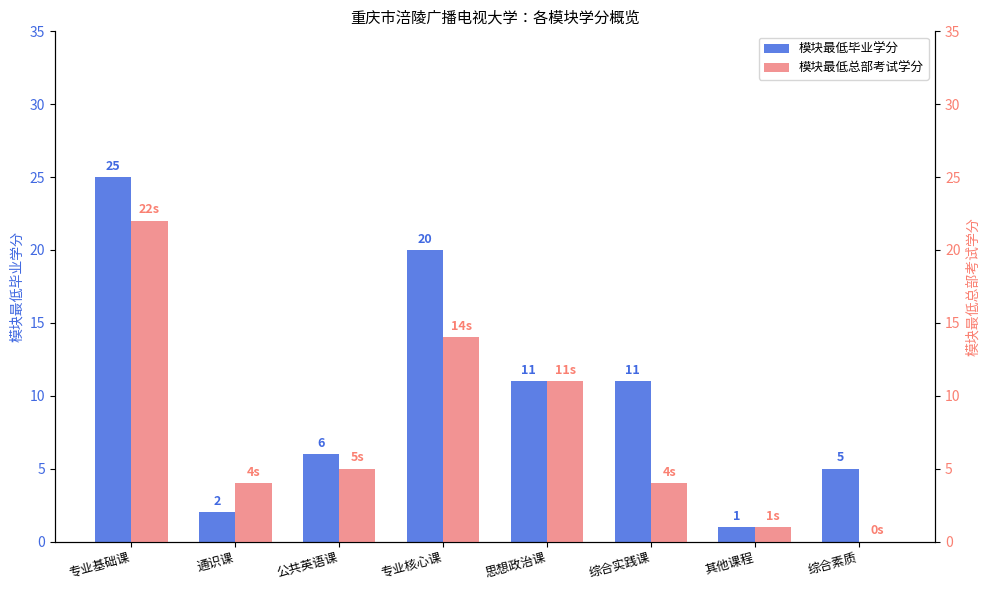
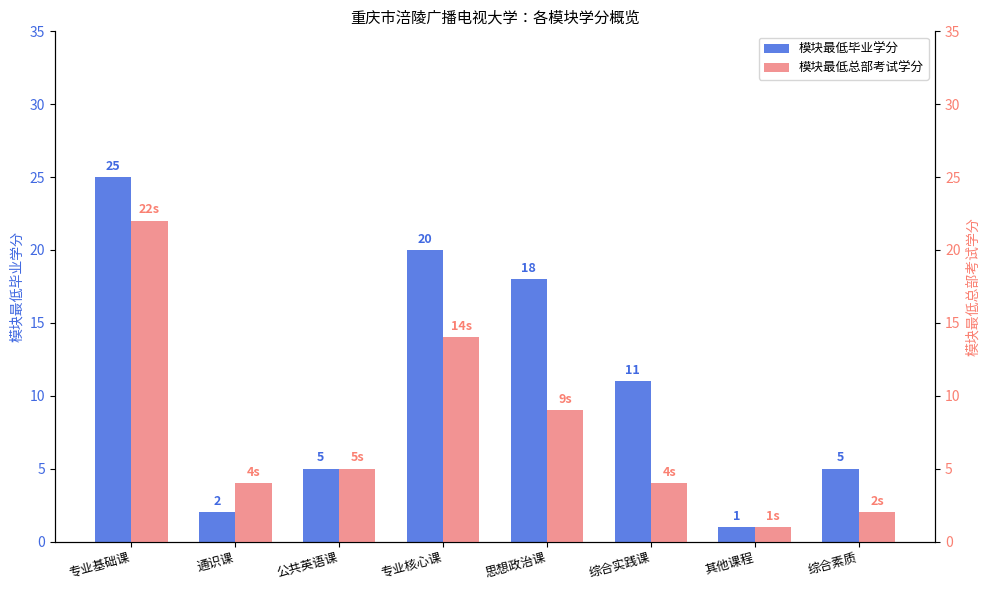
模块最低毕业学分, 公共英语课: 6 -> 5
模块最低毕业学分, 思想政治课: 11 -> 18
模块最低总部考试学分, 思想政治课: 11s -> 9s
模块最低总部考试学分, 综合素质: 0s -> 2s
